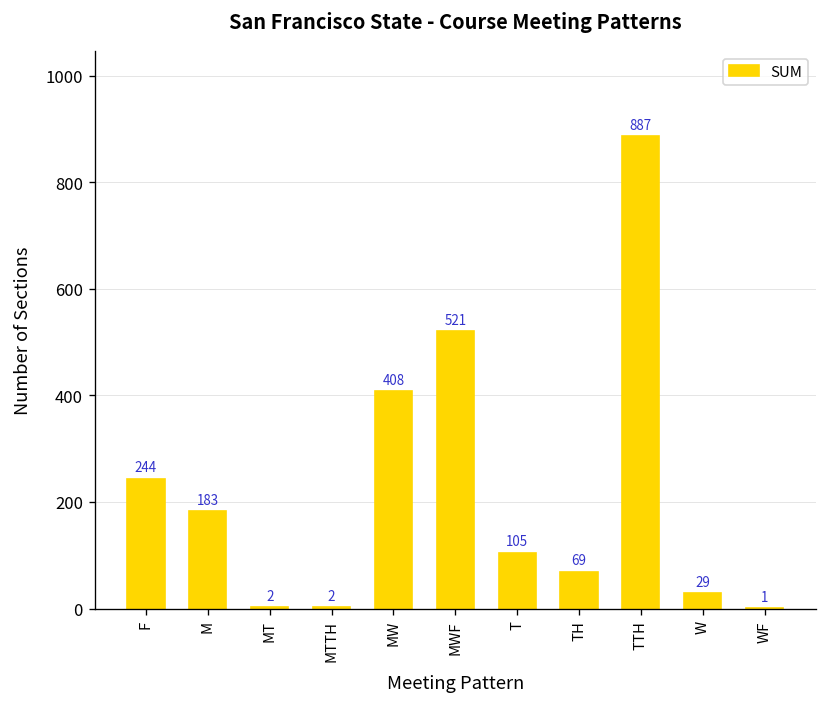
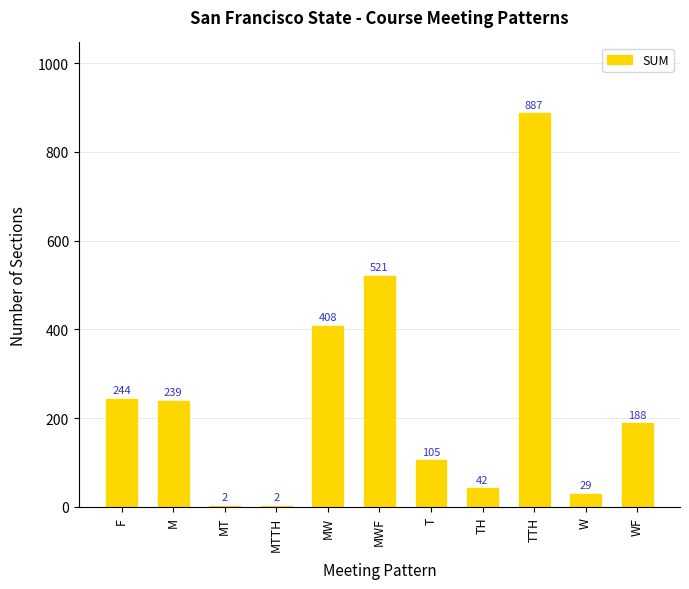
M: 183 -> 239
TH: 69 -> 42
WF: 1 -> 188
